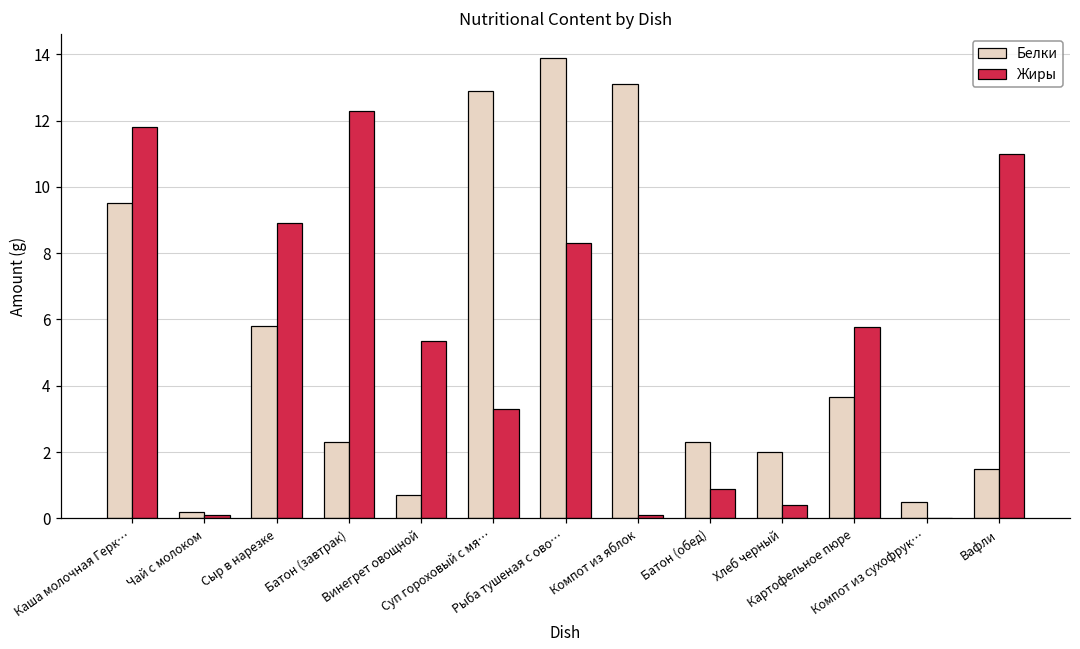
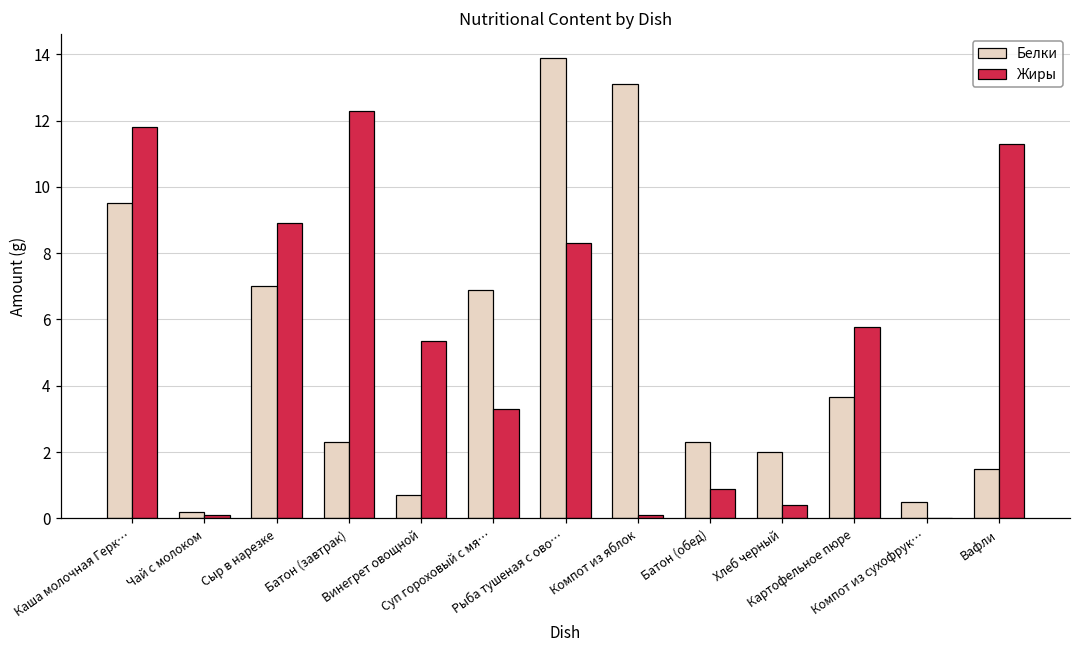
Белки, Сыр в нарезке: 5.8 -> 7.0
Белки, Суп гороховый с мя…: 12.9 -> 6.9
Жиры, Вафли: 11.0 -> 11.3
